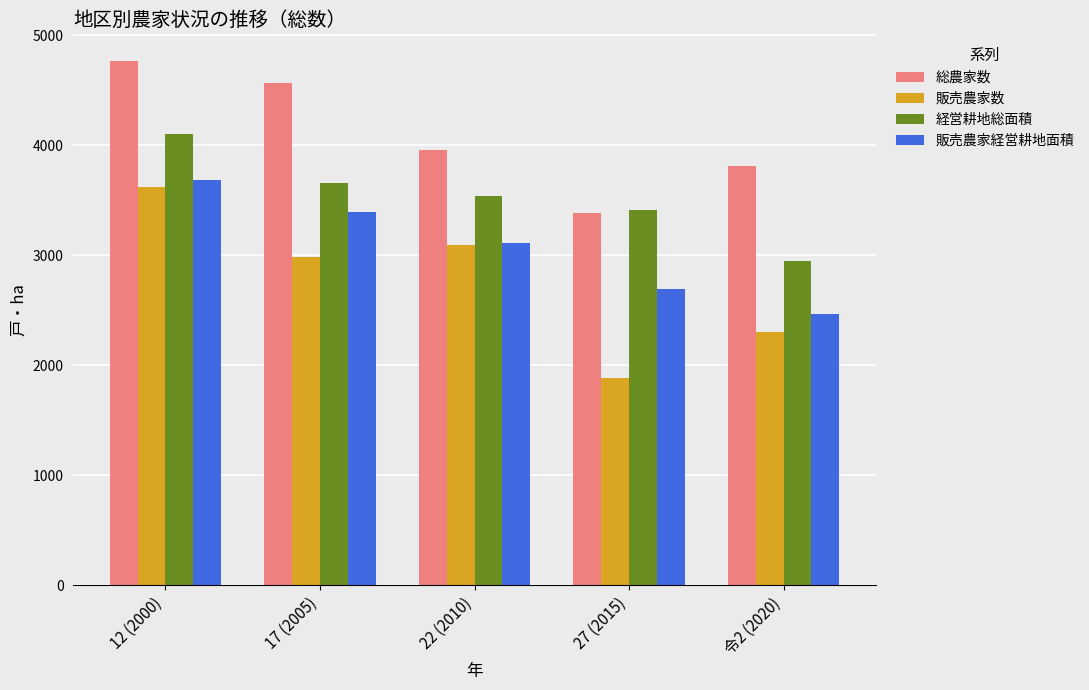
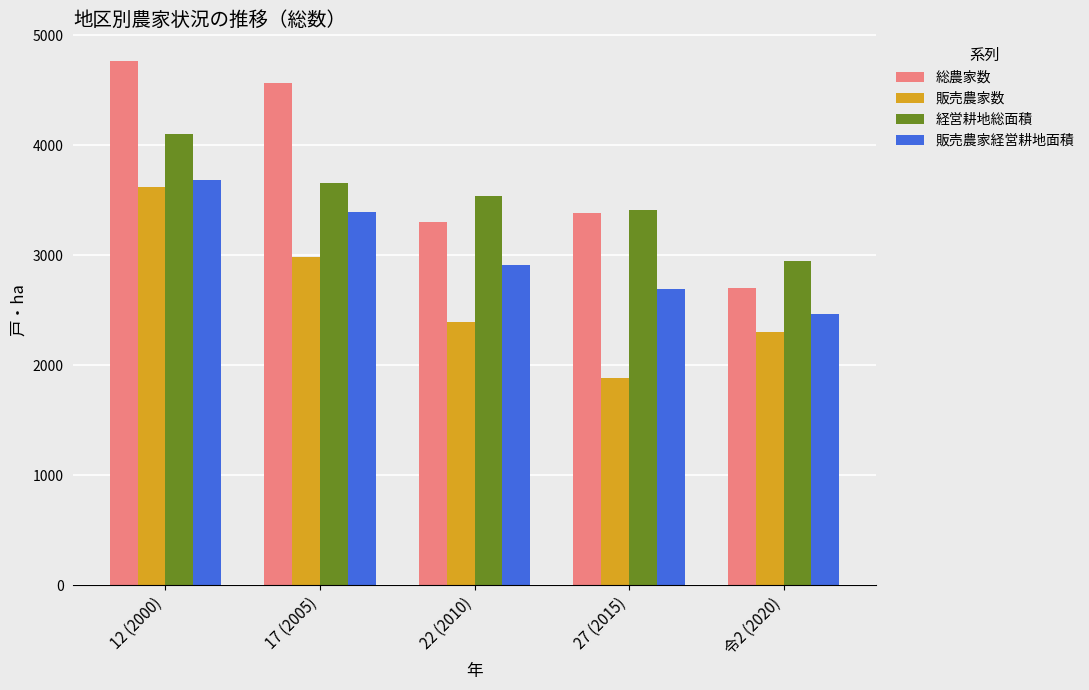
総農家数, 22 (2010): 3950 -> 3300
販売農家数, 22 (2010): 3090 -> 2390
販売農家経営耕地面積, 22 (2010): 3110 -> 2910
総農家数, 令2 (2020): 3810 -> 2710
